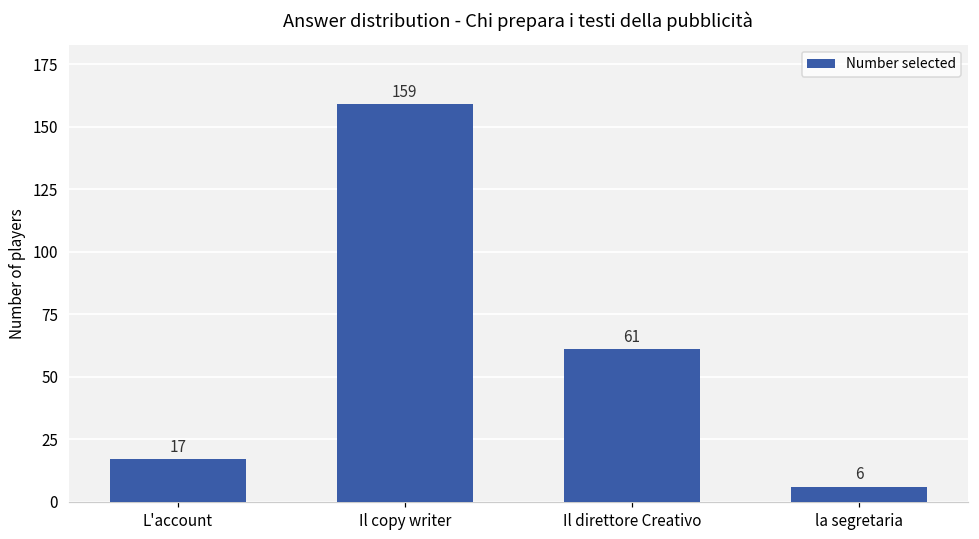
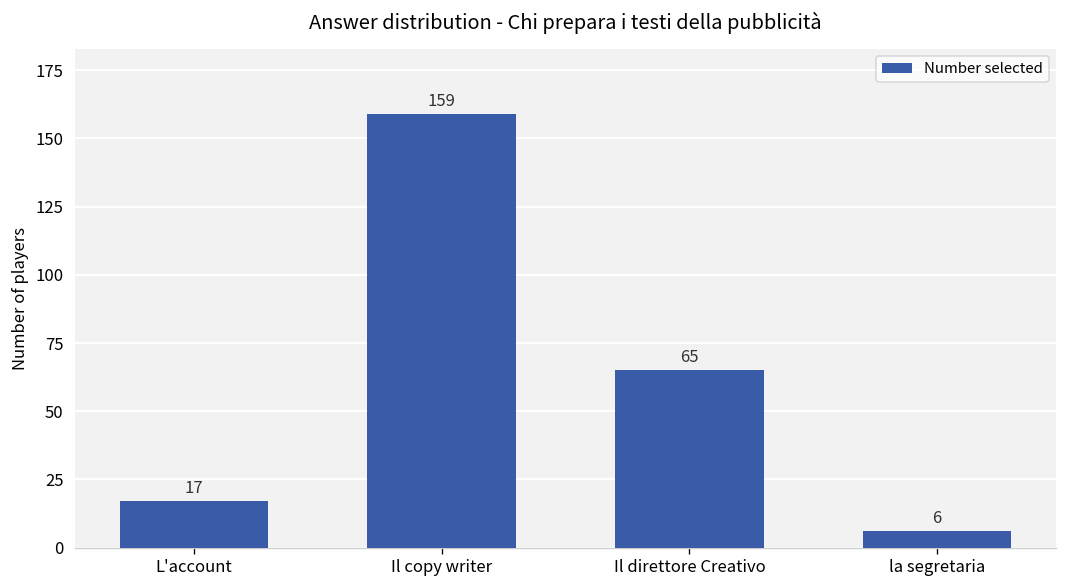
Il direttore Creativo: 61 -> 65
